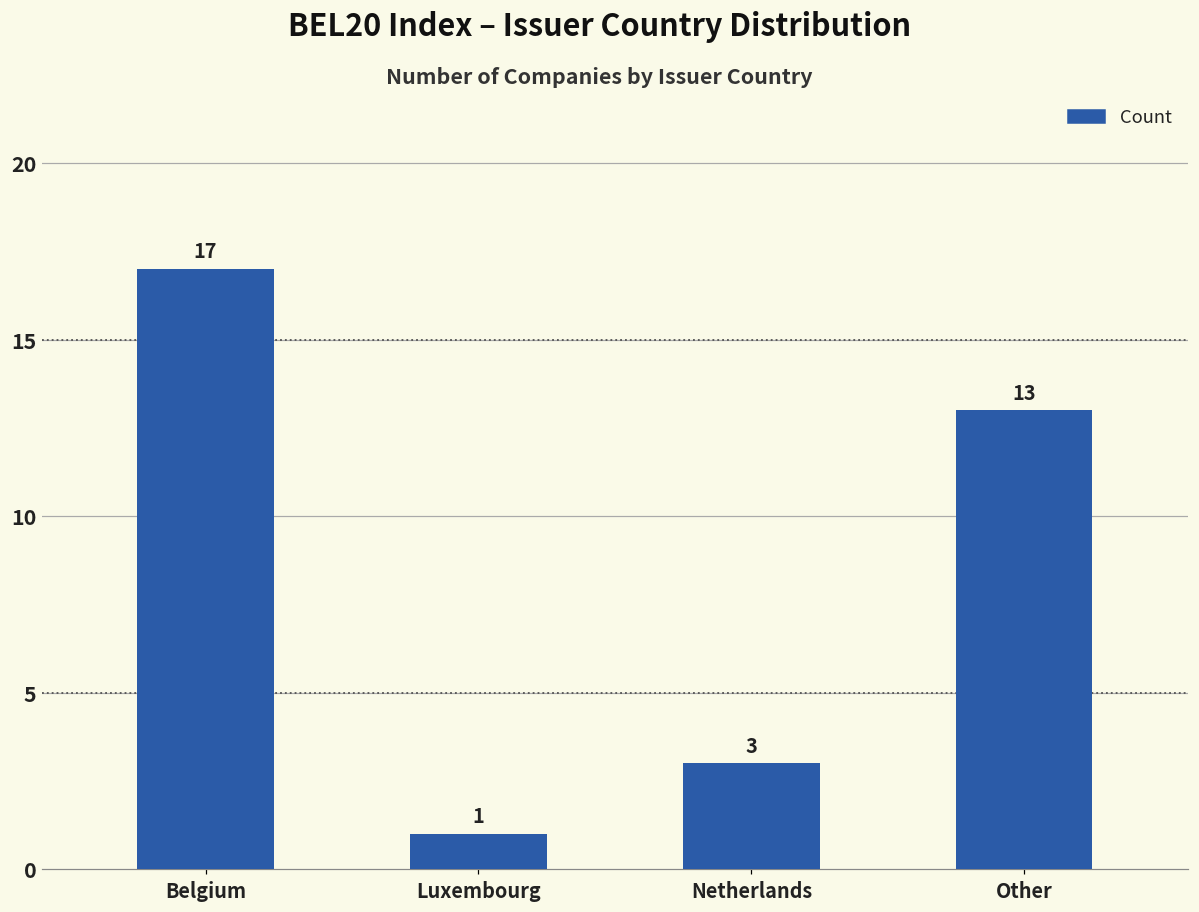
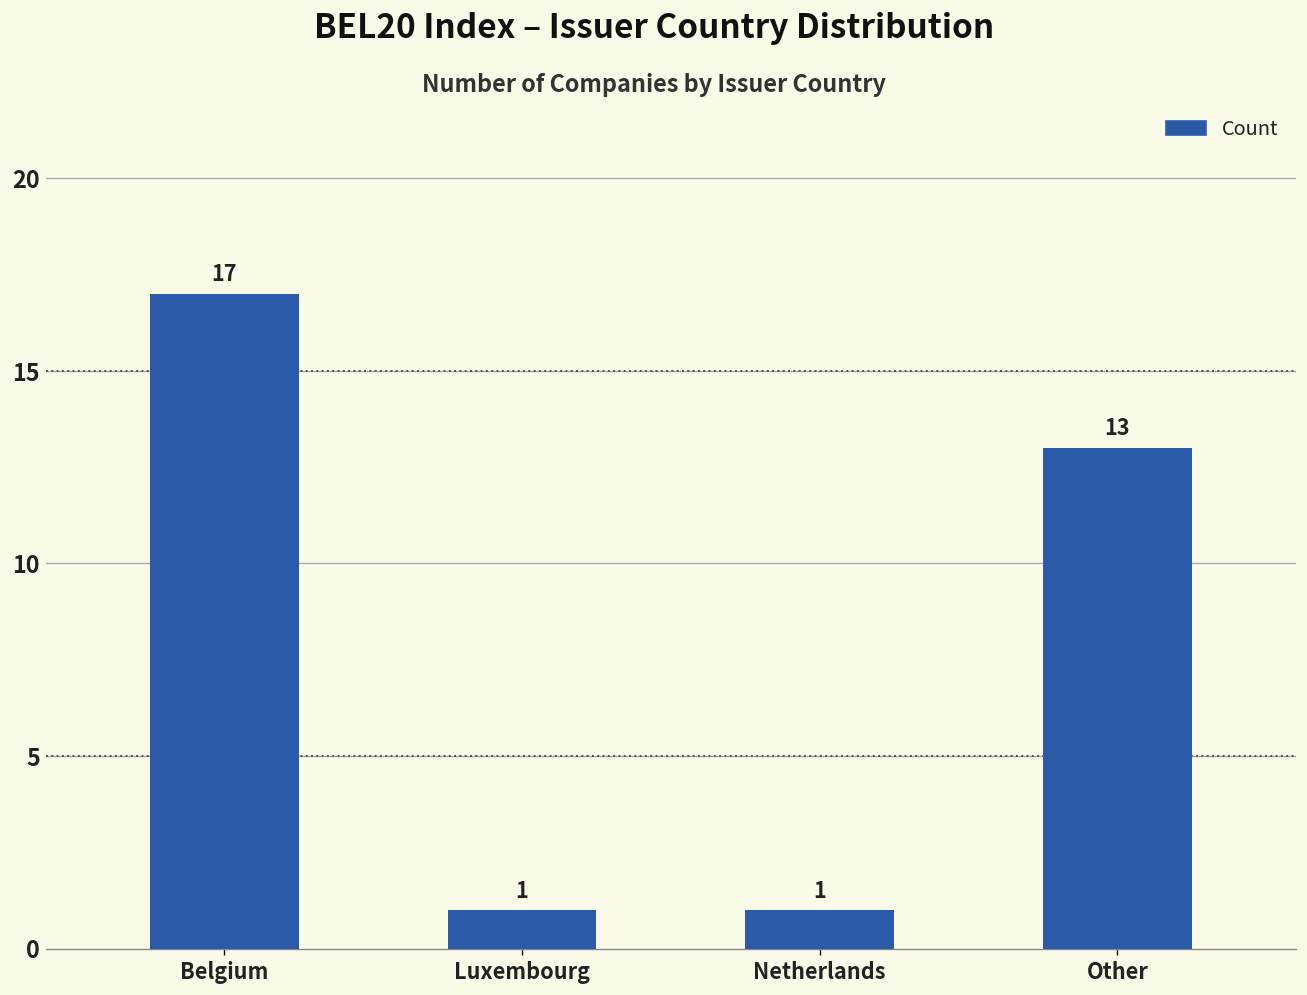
Netherlands: 3 -> 1
